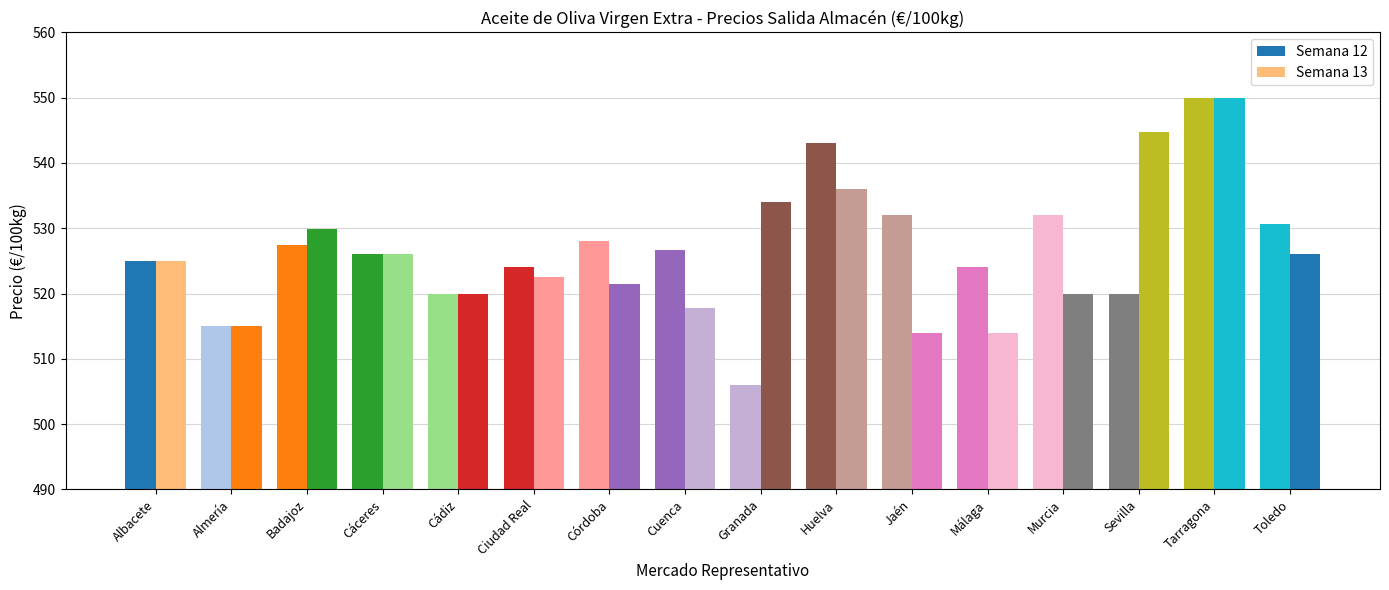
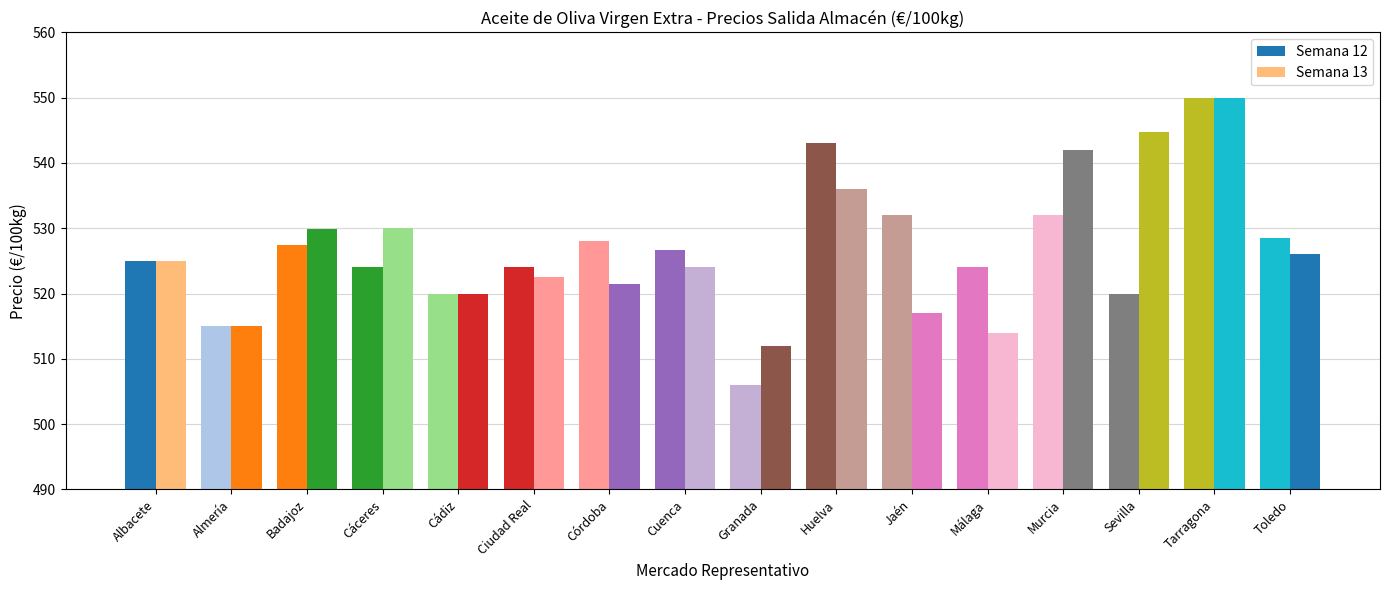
Semana 12, Cáceres: 526 -> 524
Semana 13, Cáceres: 526 -> 530
Semana 13, Cuenca: 518 -> 524
Semana 13, Granada: 534 -> 512
Semana 13, Jaén: 514 -> 517
Semana 13, Murcia: 520 -> 542
Semana 12, Toledo: 531 -> 529
